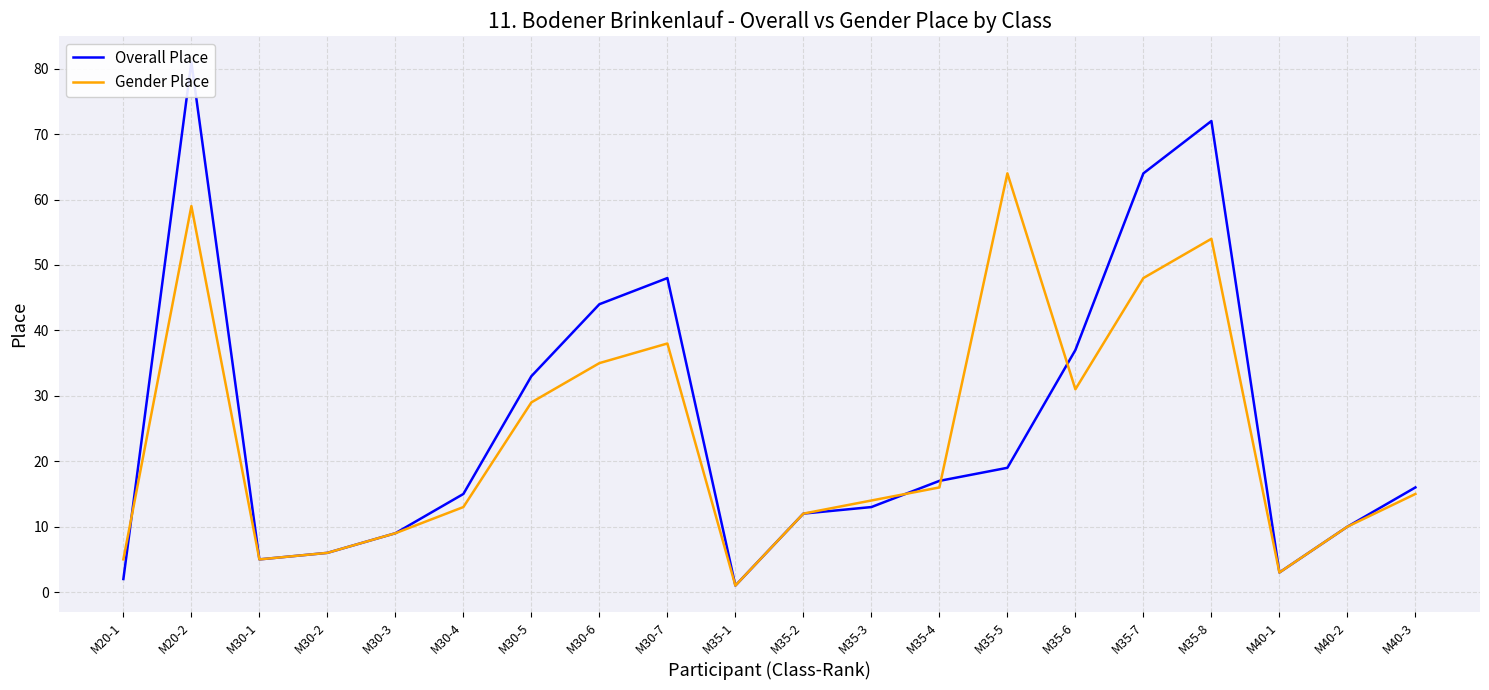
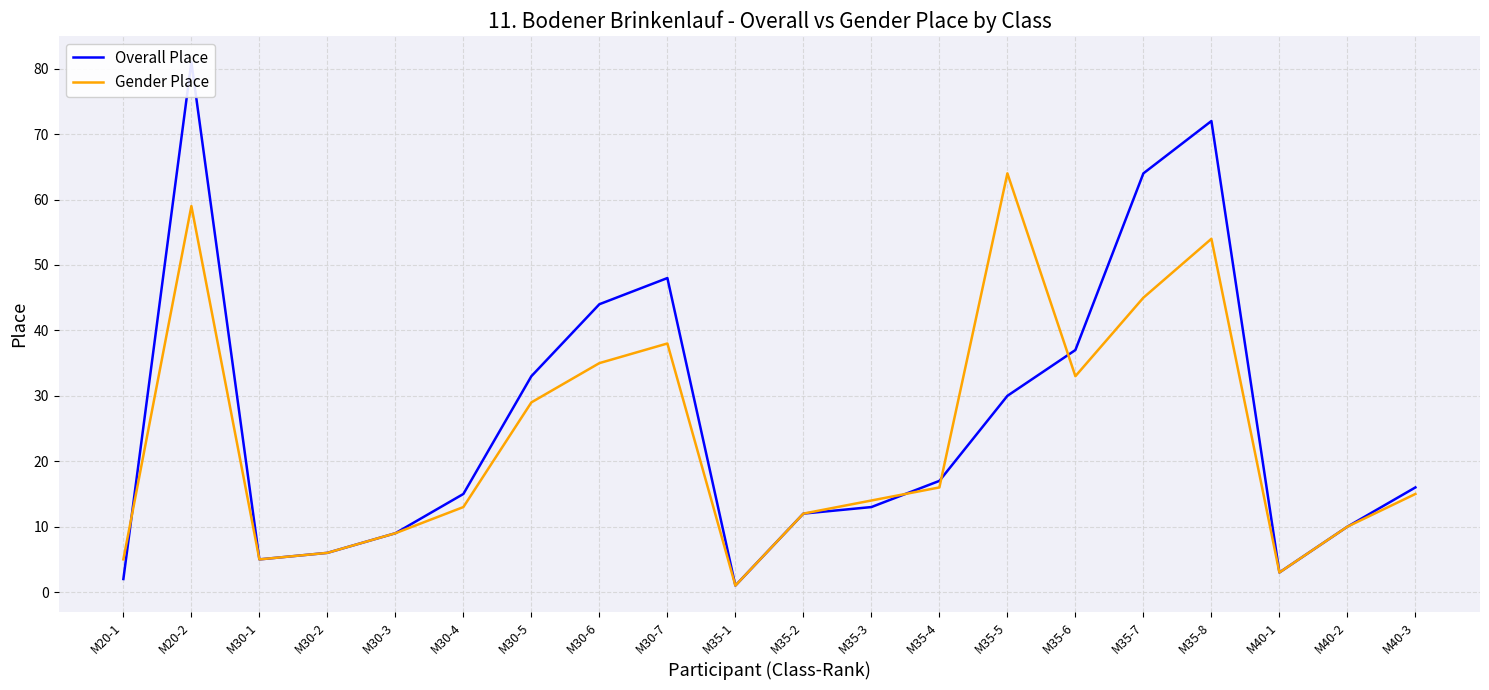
Overall Place, M35-5: 19 -> 30
Gender Place, M35-6: 31 -> 33
Gender Place, M35-7: 48 -> 45
